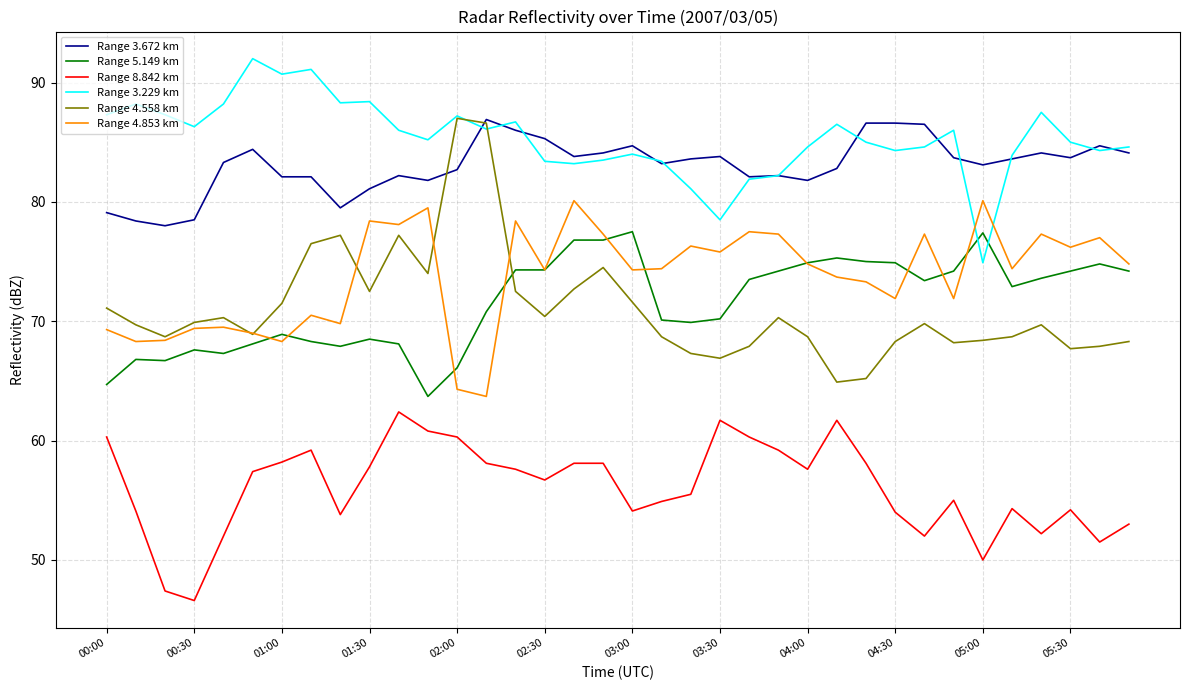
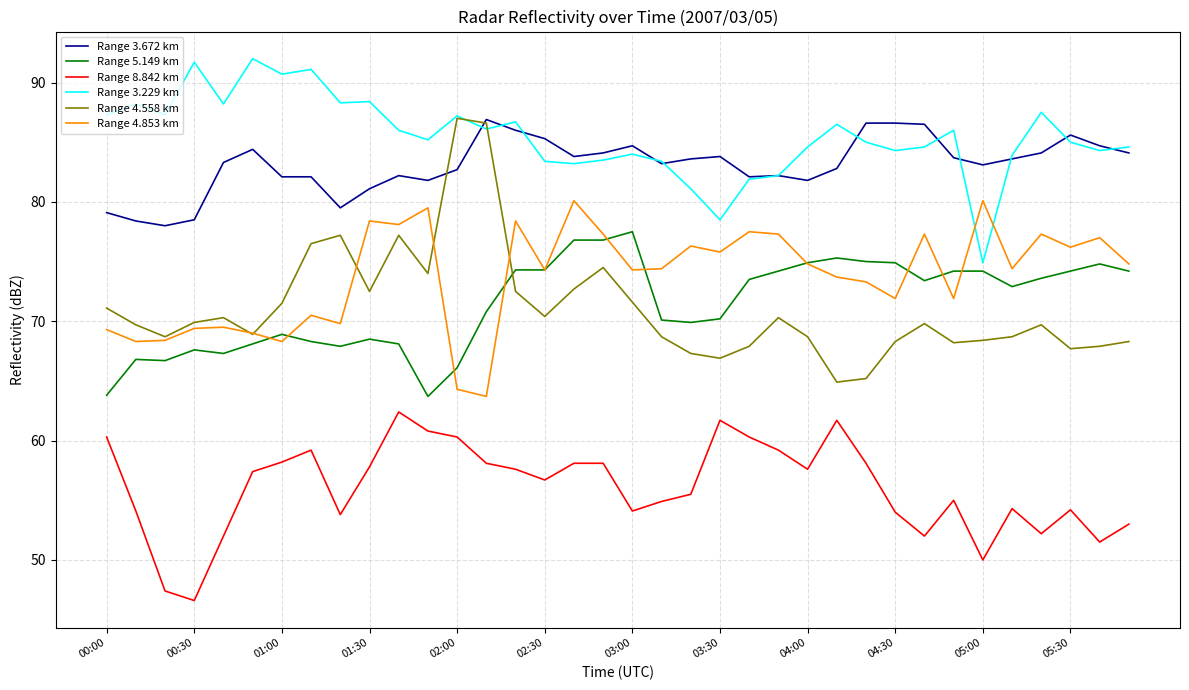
Range 5.149 km, 00:00: 64.7 -> 63.8
Range 3.229 km, 00:30: 86.3 -> 91.7
Range 5.149 km, 05:00: 77.4 -> 74.2
Range 3.672 km, 05:30: 83.7 -> 85.6
